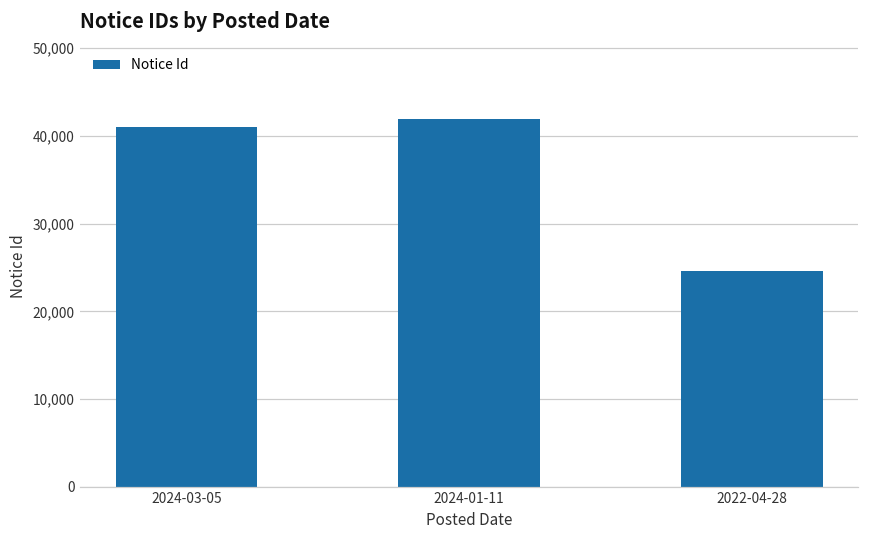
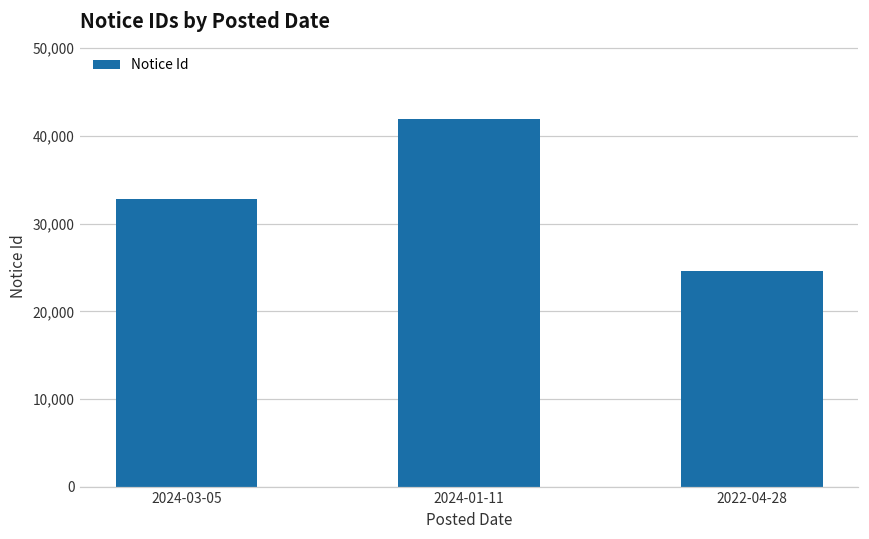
2024-03-05: 41,000 -> 33,000
